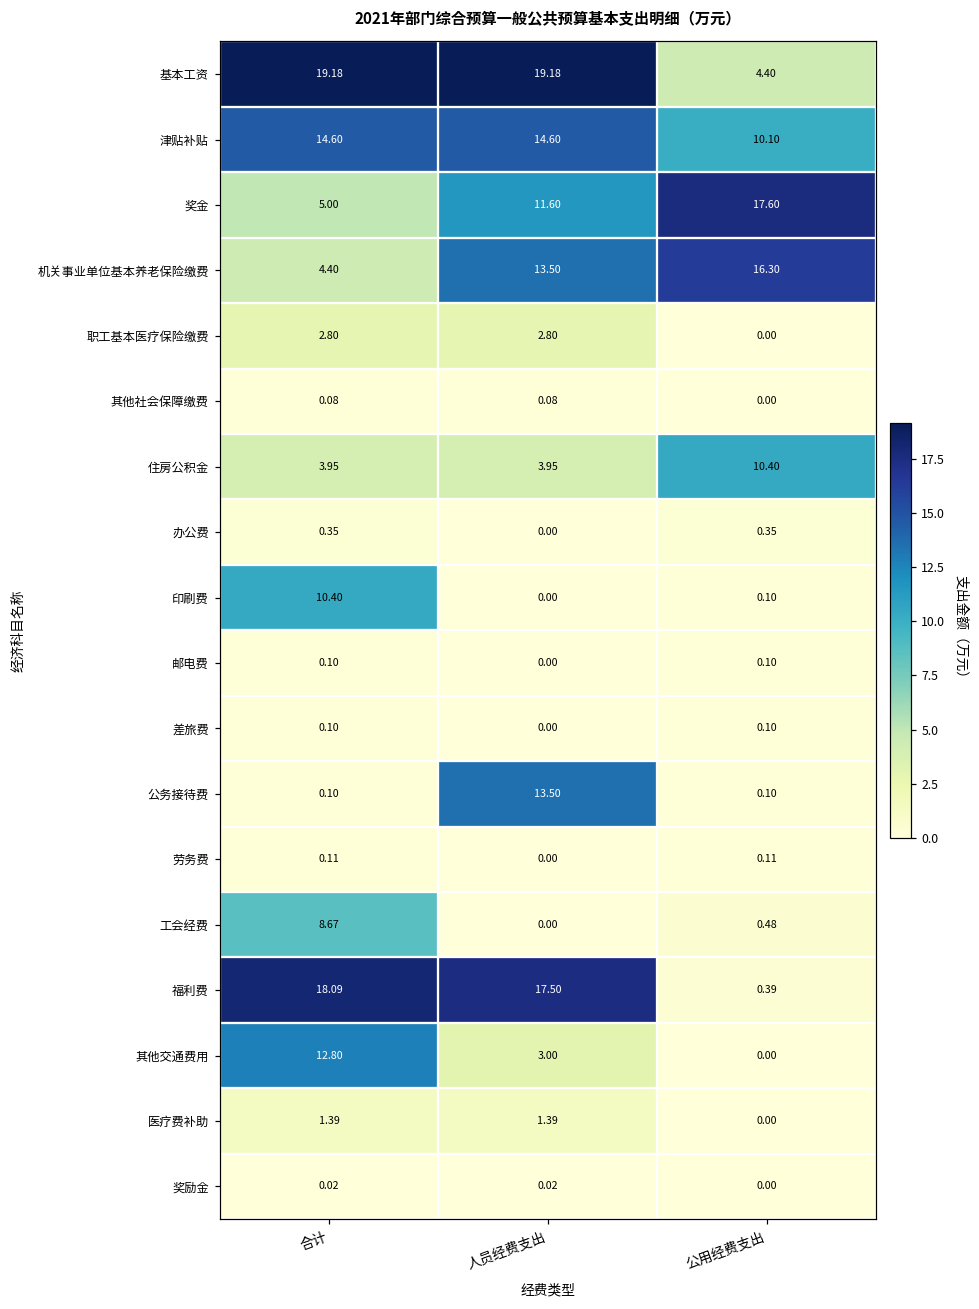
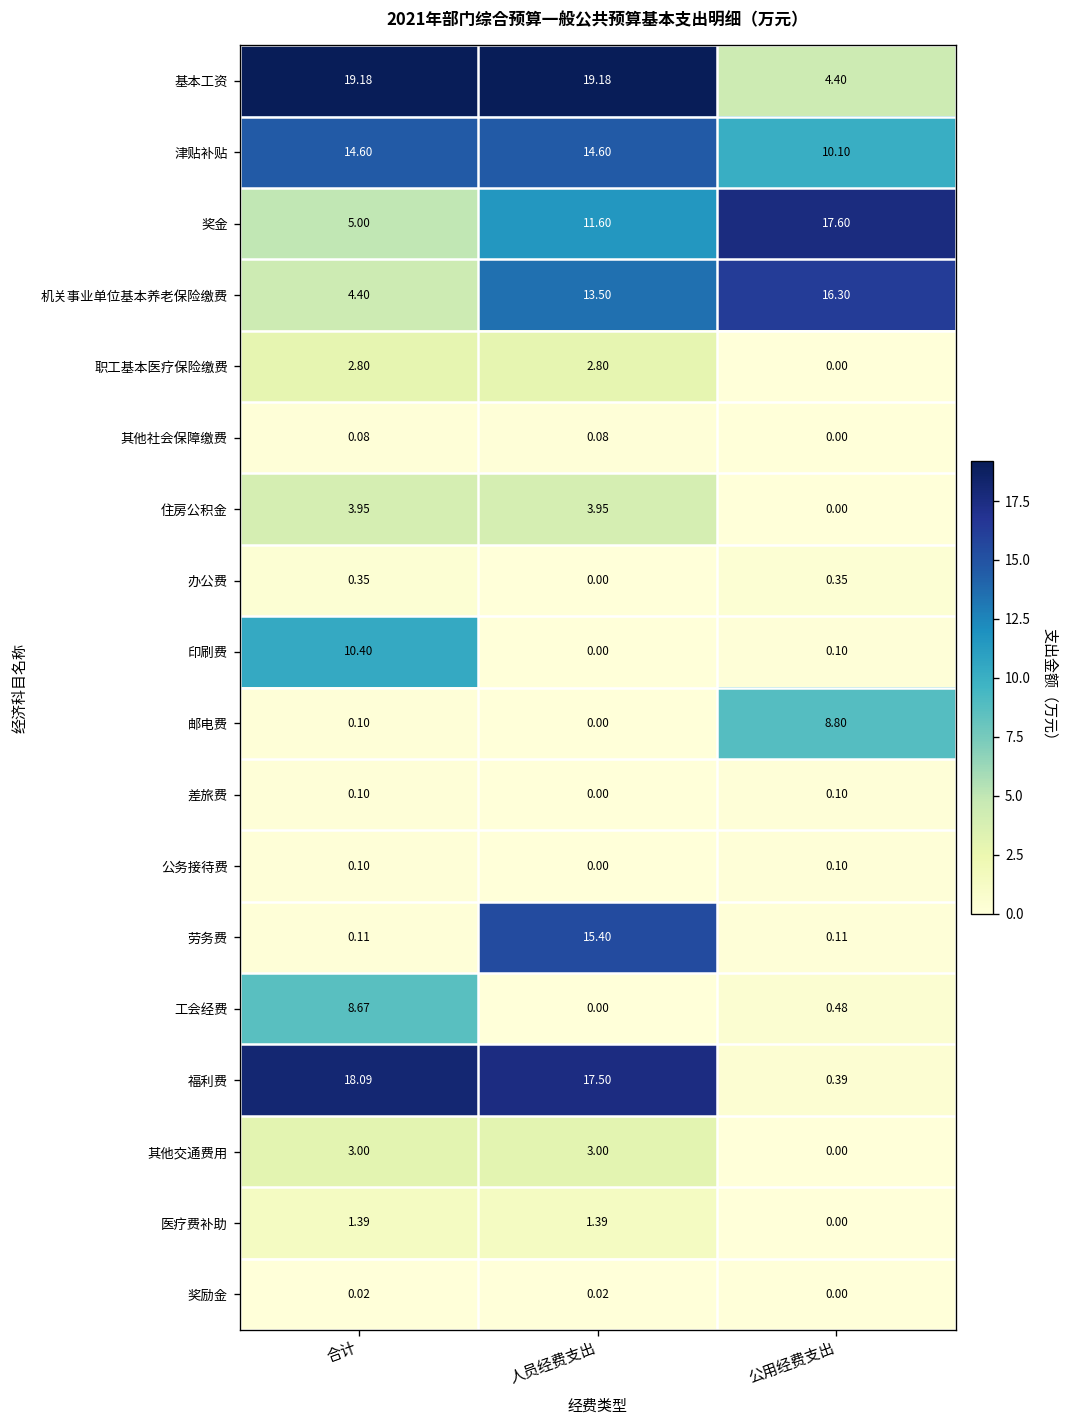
住房公积金, 公用经费支出: 10.40 -> 0.00
邮电费, 公用经费支出: 0.10 -> 8.80
公务接待费, 人员经费支出: 13.50 -> 0.00
劳务费, 人员经费支出: 0.00 -> 15.40
其他交通费用, 合计: 12.80 -> 3.00
